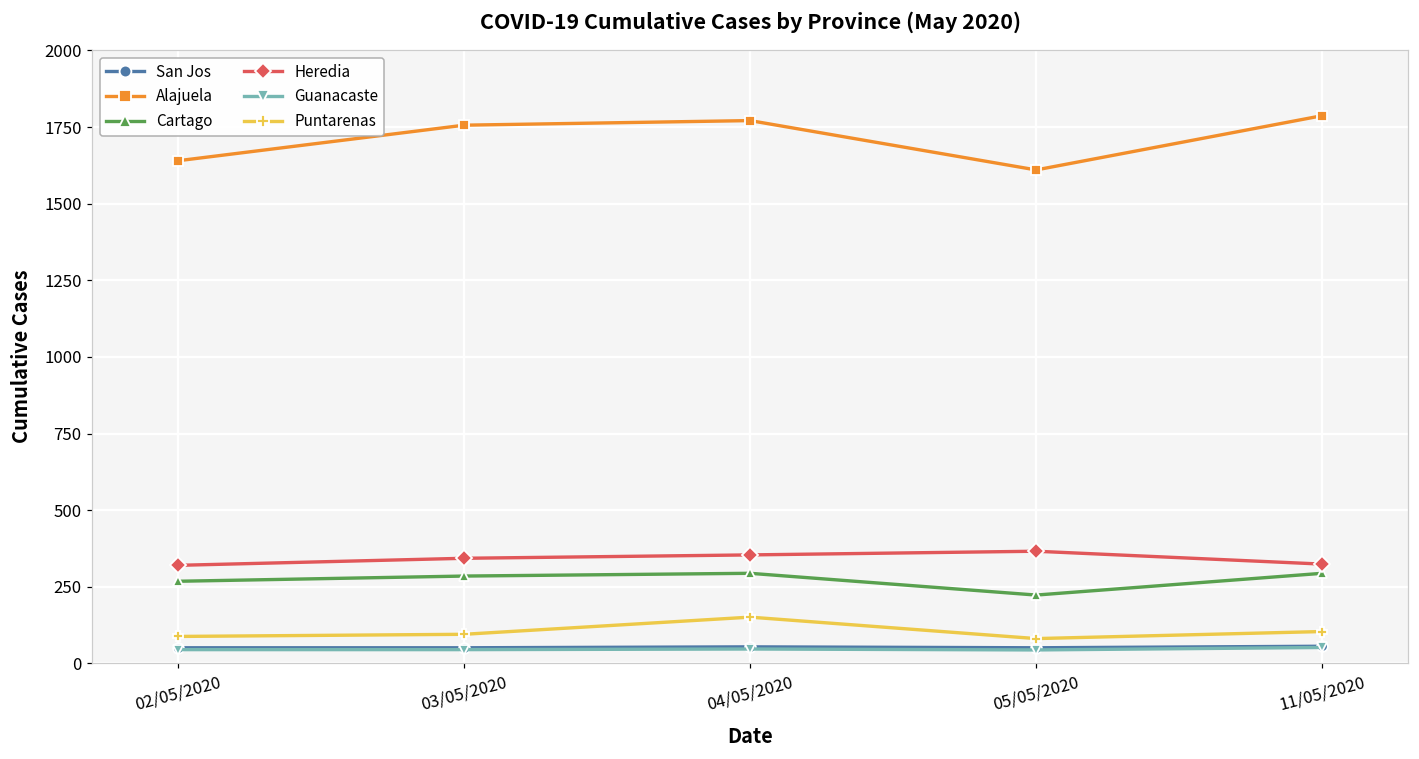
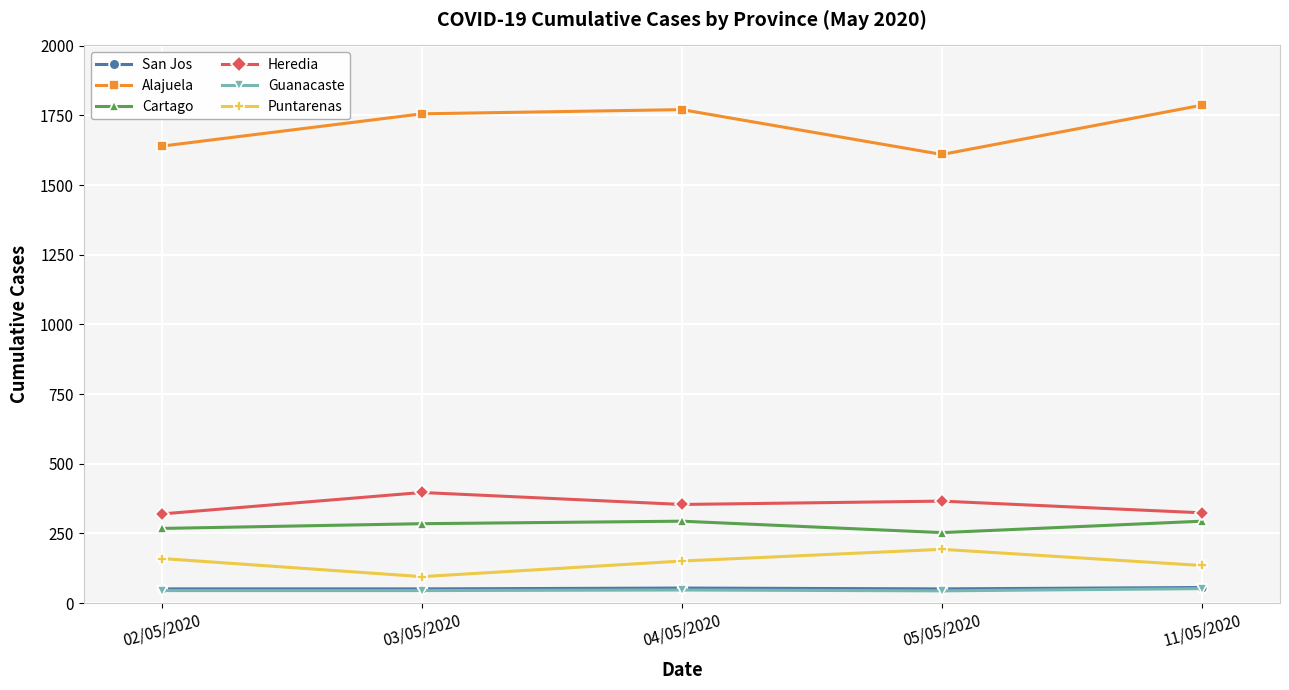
Puntarenas, 02/05/2020: 90 -> 160
Heredia, 03/05/2020: 340 -> 400
Cartago, 05/05/2020: 220 -> 250
Puntarenas, 05/05/2020: 80 -> 190
Puntarenas, 11/05/2020: 100 -> 140
